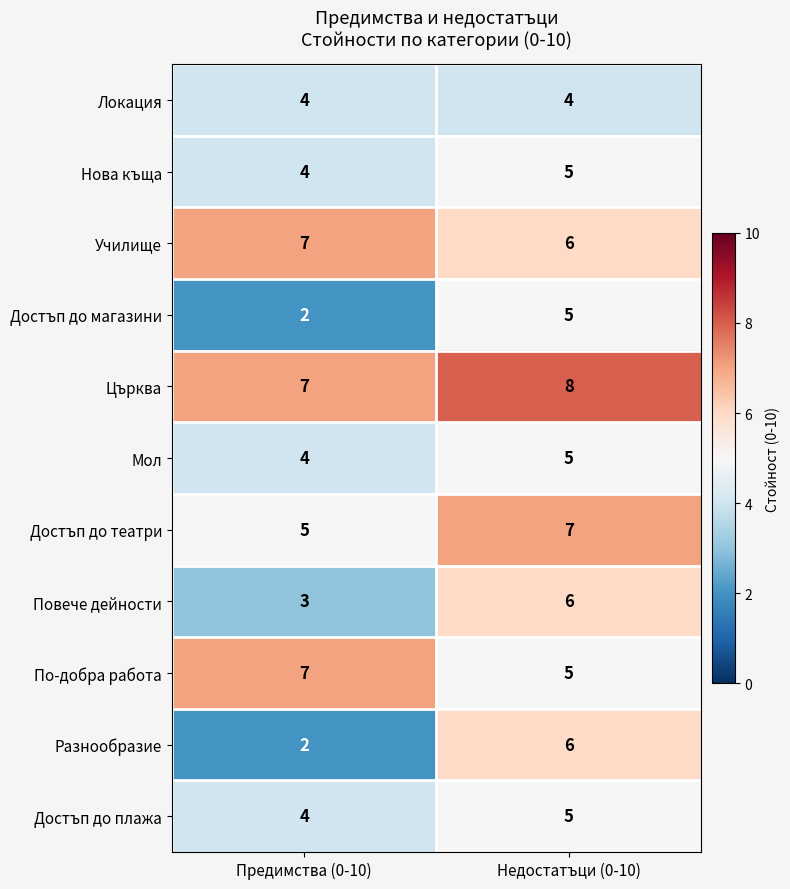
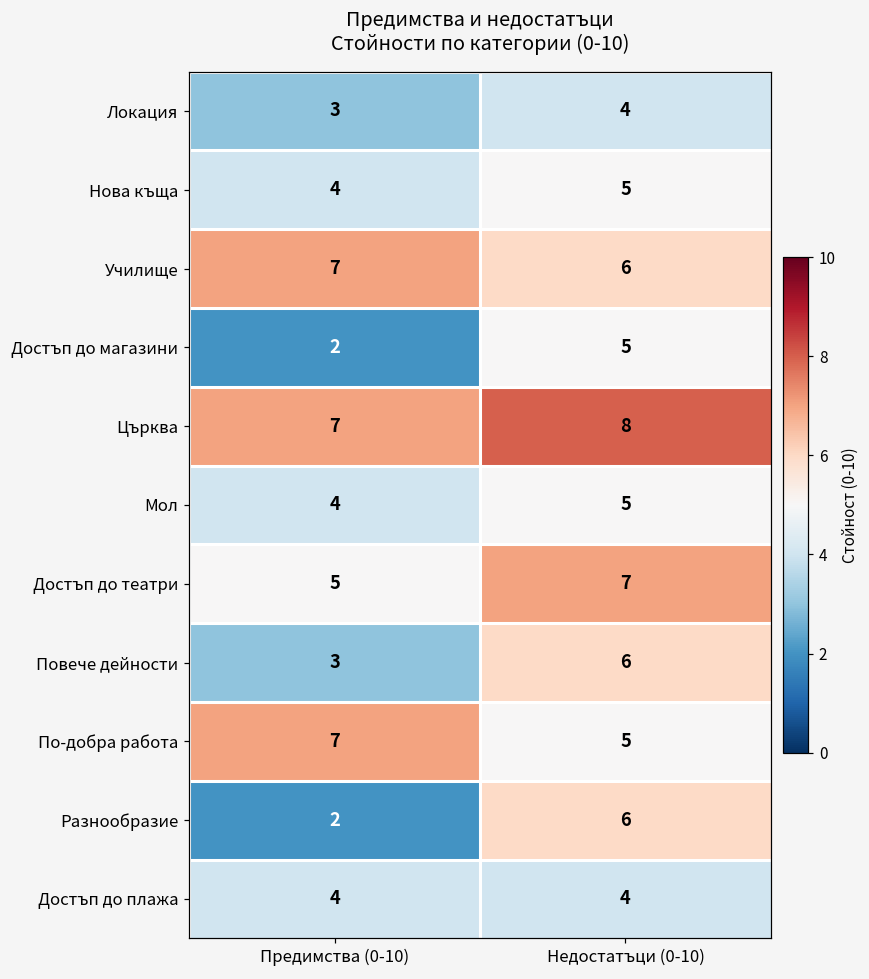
Локация, Предимства (0-10): 4 -> 3
Достъп до плажа, Недостатъци (0-10): 5 -> 4
